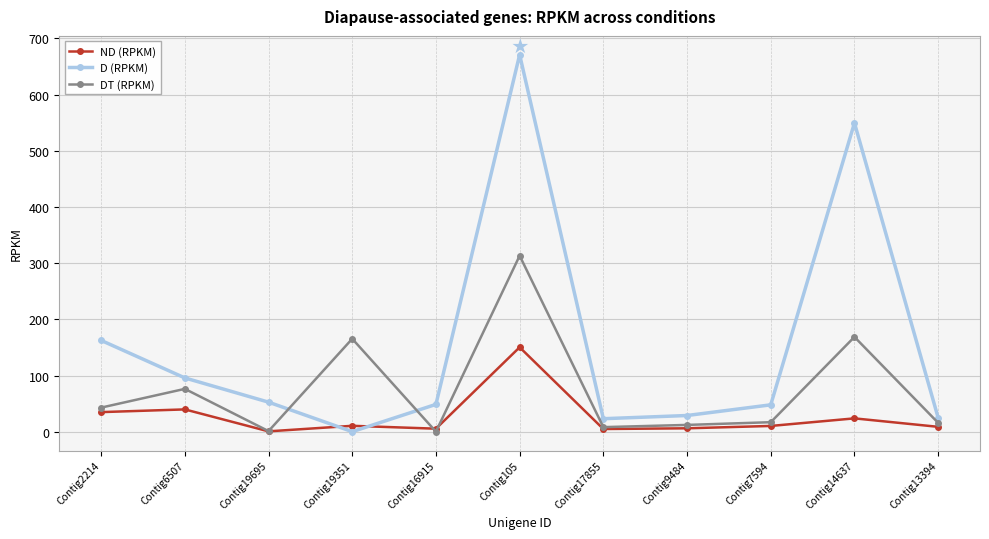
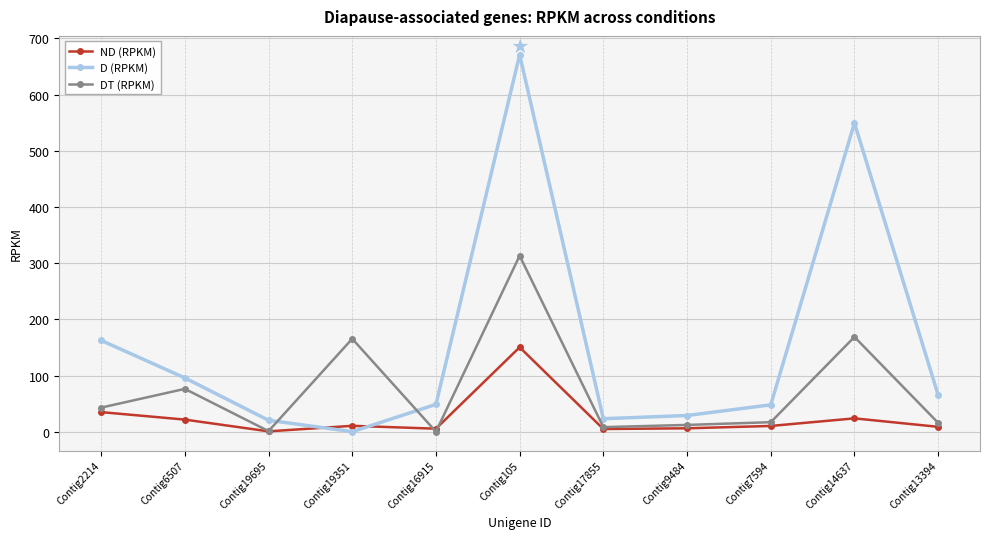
ND (RPKM), Contig6507: 40 -> 20
D (RPKM), Contig19695: 50 -> 20
D (RPKM), Contig13394: 20 -> 70
